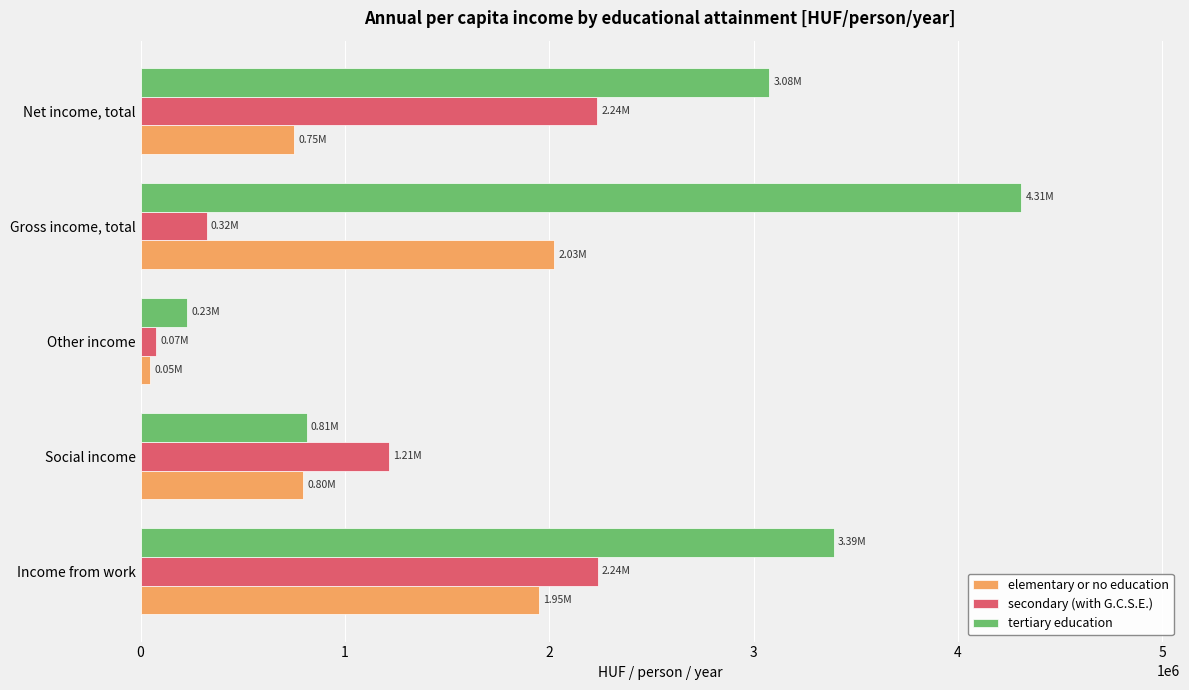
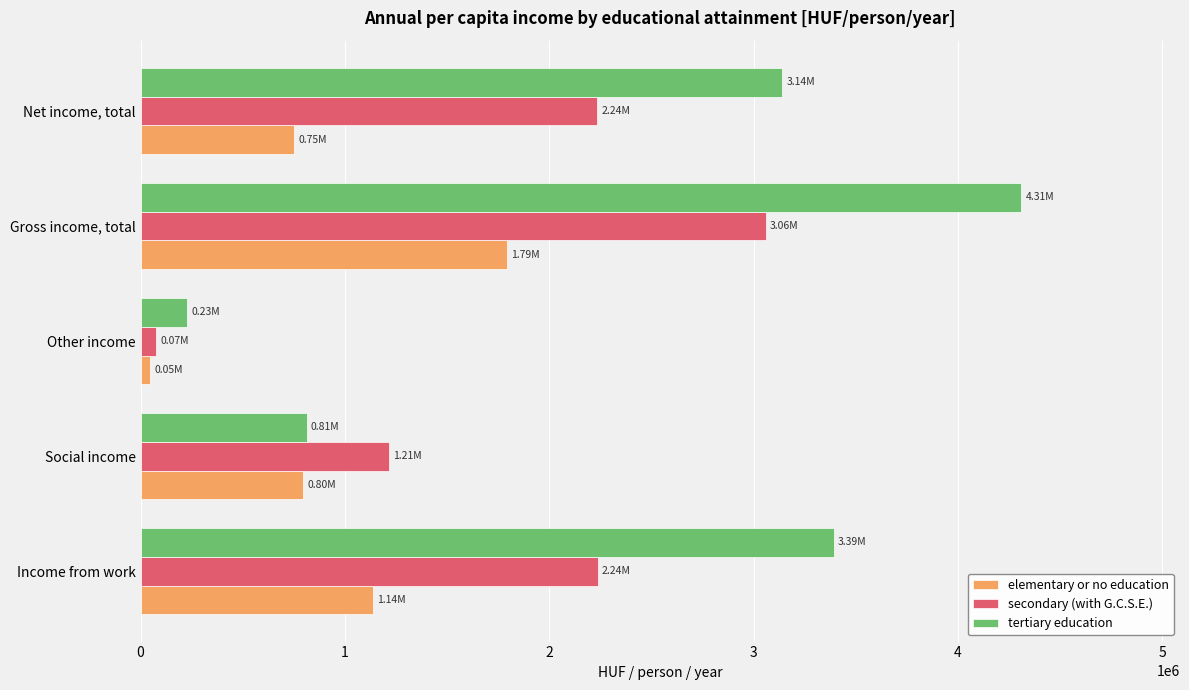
tertiary education, Net income, total: 3.08M -> 3.14M
secondary (with G.C.S.E.), Gross income, total: 0.32M -> 3.06M
elementary or no education, Gross income, total: 2.03M -> 1.79M
elementary or no education, Income from work: 1.95M -> 1.14M
